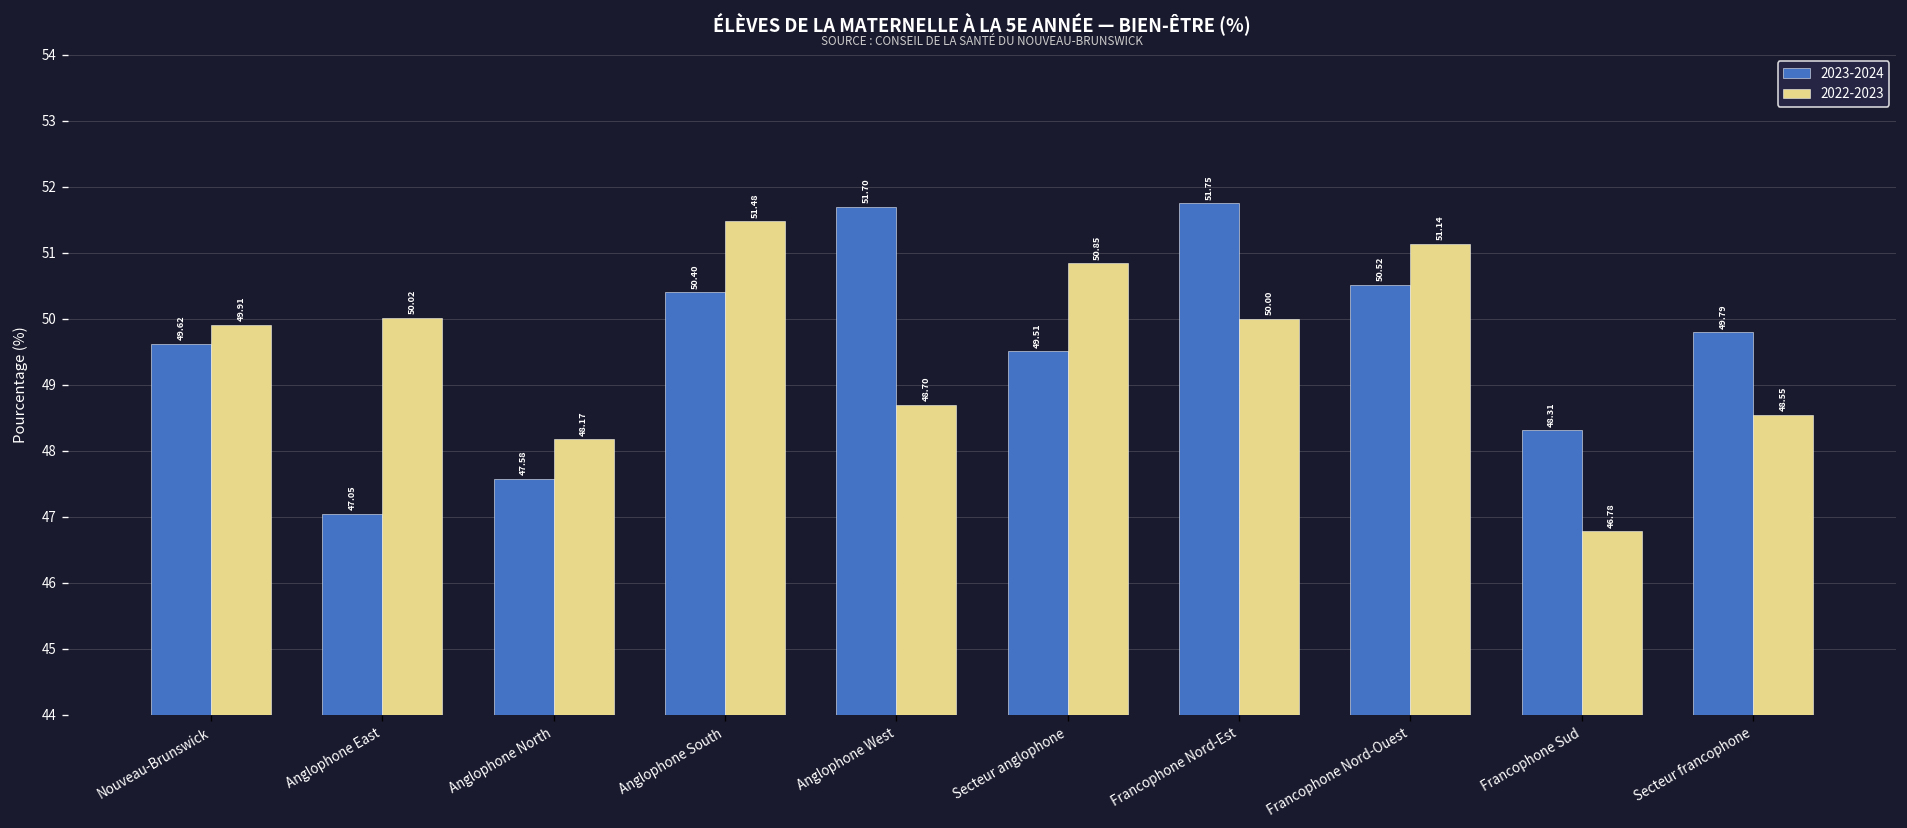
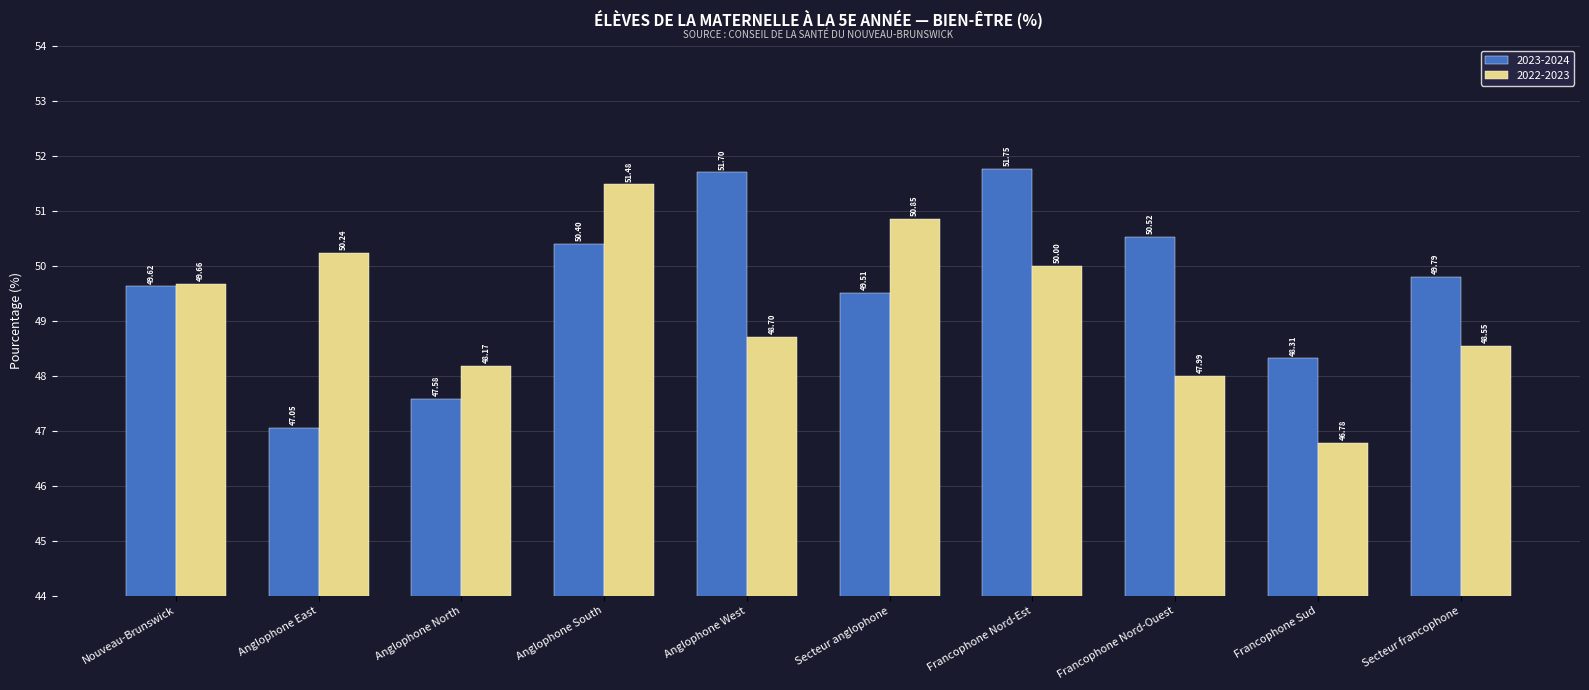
2022-2023, Nouveau-Brunswick: 49.91 -> 49.66
2022-2023, Anglophone East: 50.02 -> 50.24
2022-2023, Francophone Nord-Ouest: 51.14 -> 47.99
